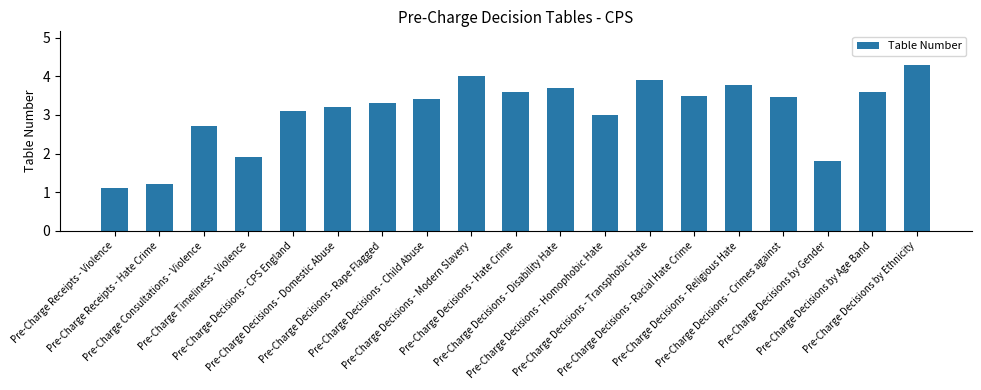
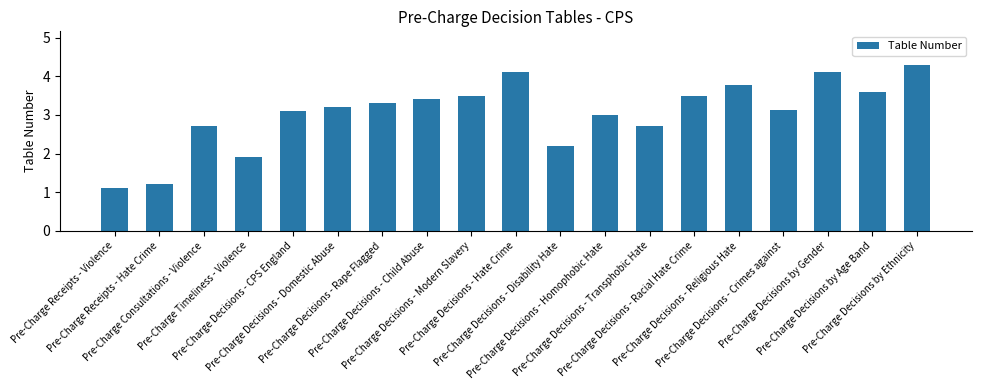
Pre-Charge Decisions - Modern Slavery: 4.0 -> 3.5
Pre-Charge Decisions - Hate Crime: 3.6 -> 4.1
Pre-Charge Decisions - Disability Hate: 3.7 -> 2.2
Pre-Charge Decisions - Transphobic Hate: 3.9 -> 2.7
Pre-Charge Decisions - Crimes against: 3.5 -> 3.1
Pre-Charge Decisions by Gender: 1.8 -> 4.1
